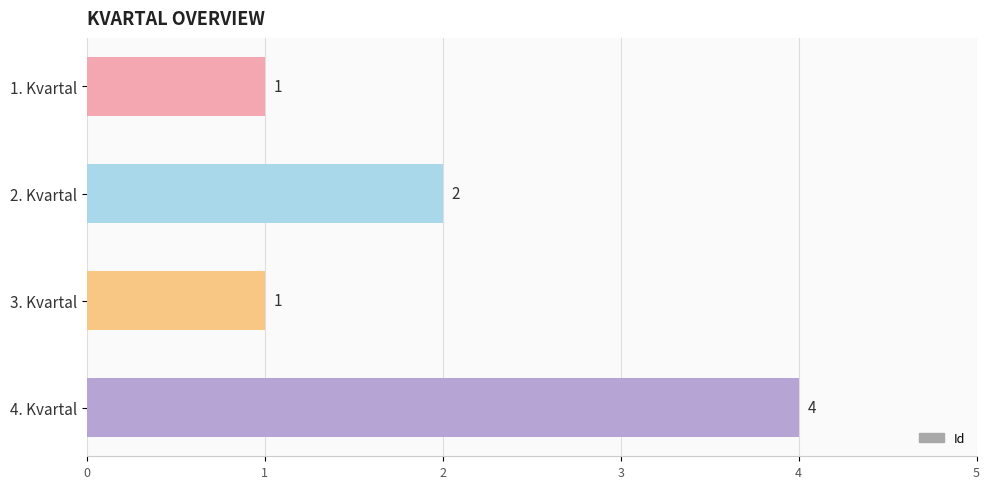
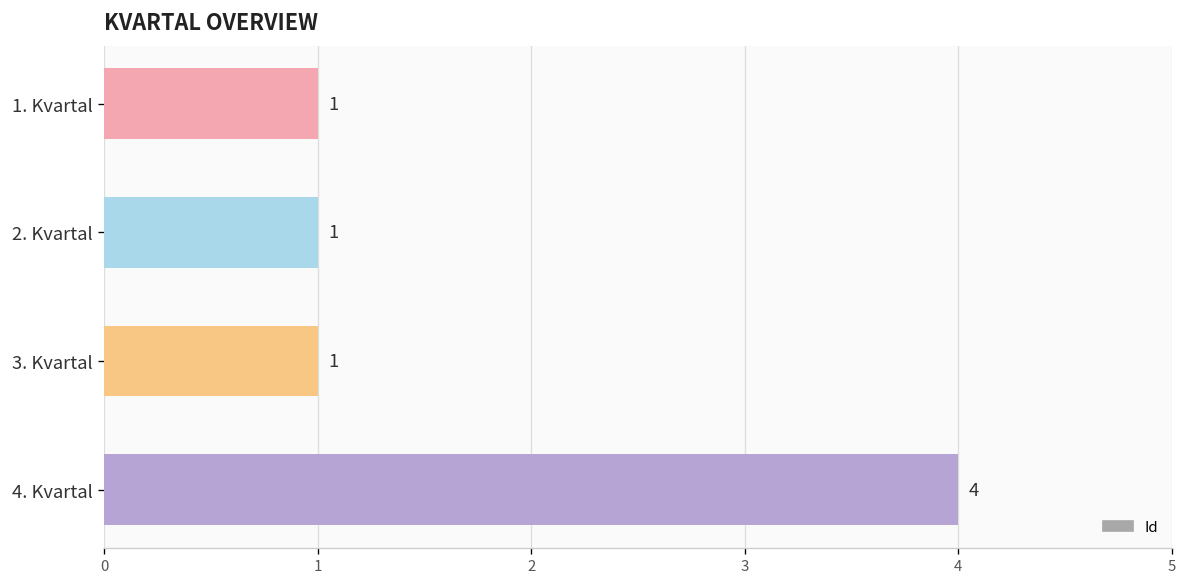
2. Kvartal: 2 -> 1
